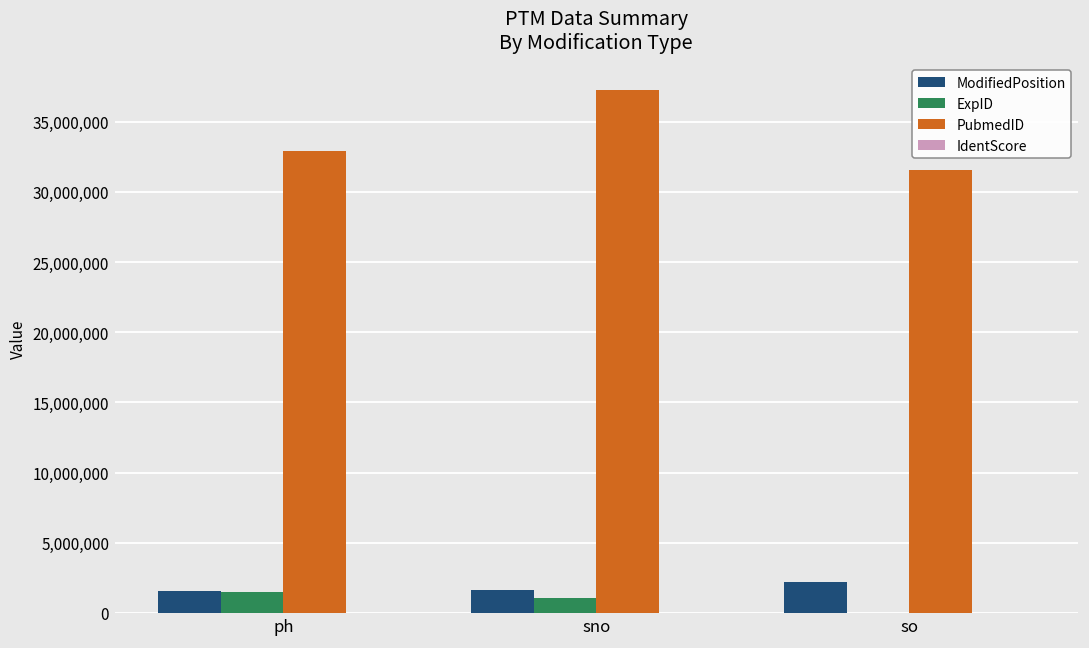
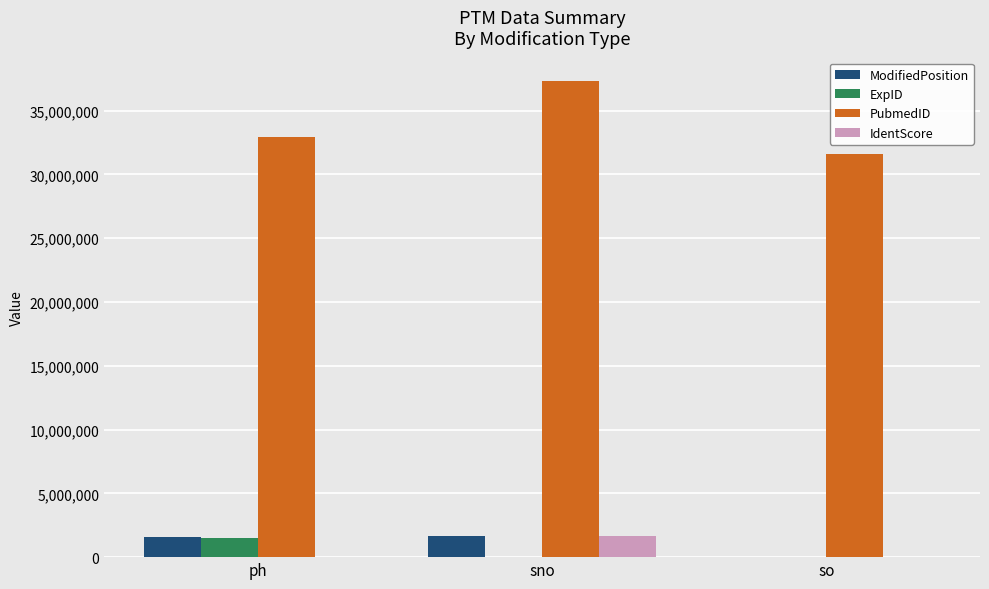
ExpID, sno: 1,100,000 -> 0
IdentScore, sno: 0 -> 1,700,000
ModifiedPosition, so: 2,200,000 -> 0
